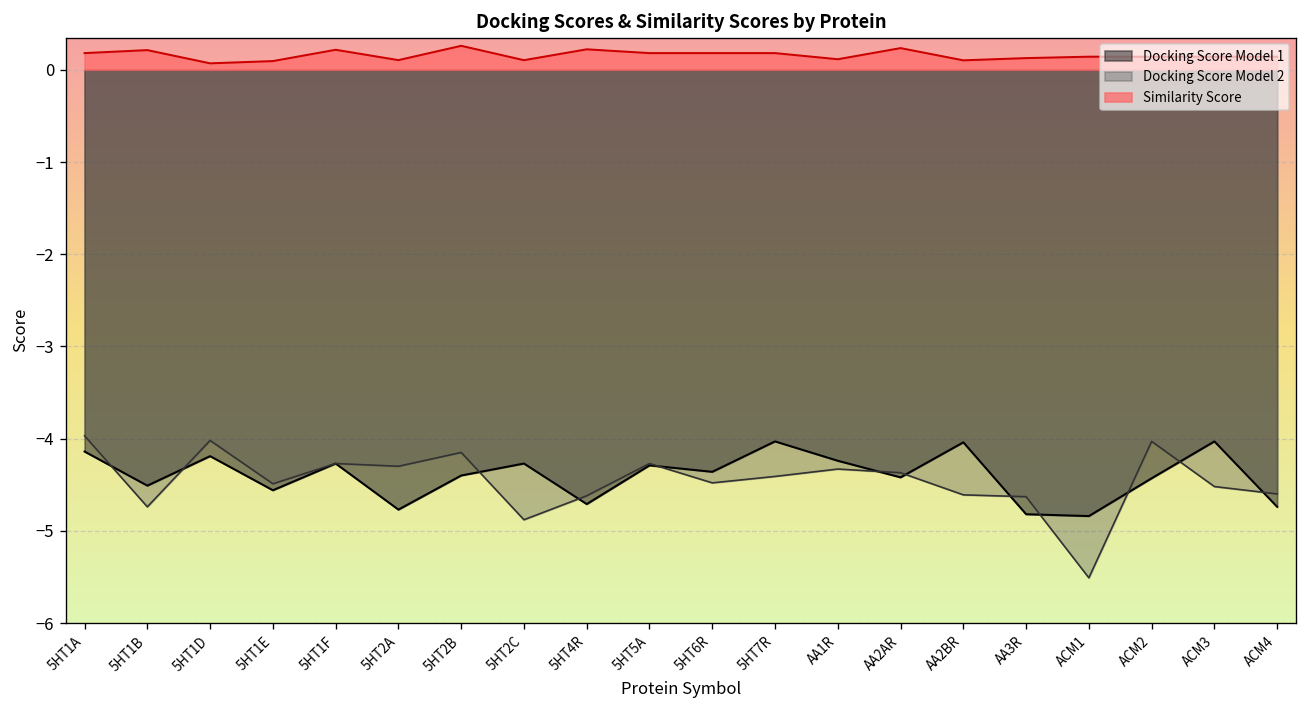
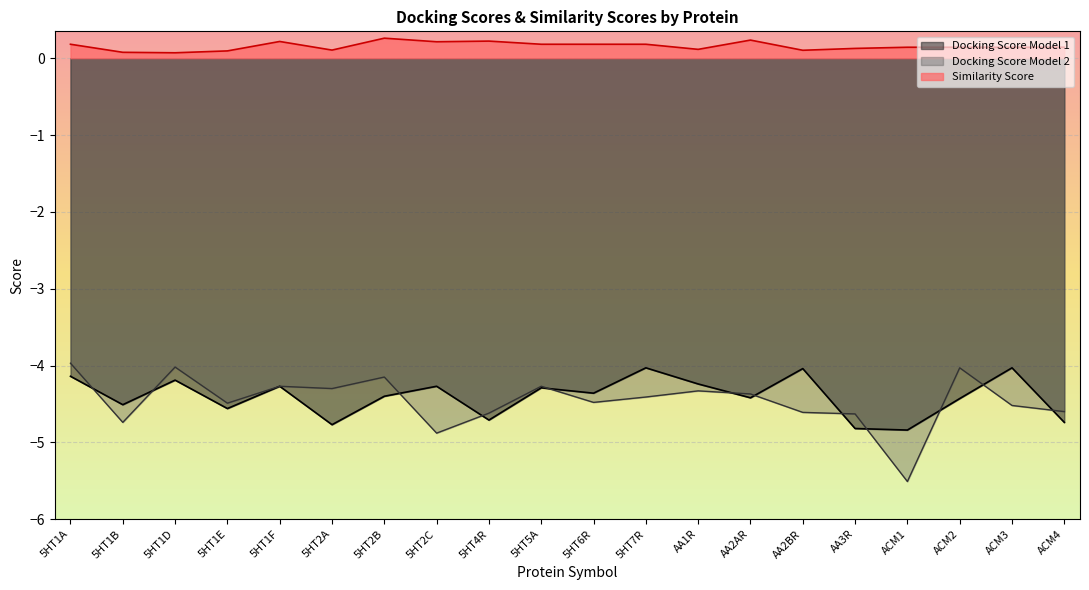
Similarity Score, 5HT1B: 0.2 -> 0.1
Similarity Score, 5HT2C: 0.1 -> 0.2
